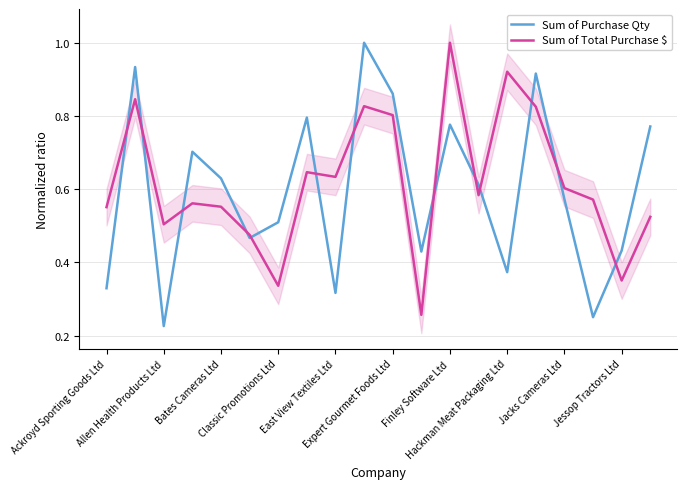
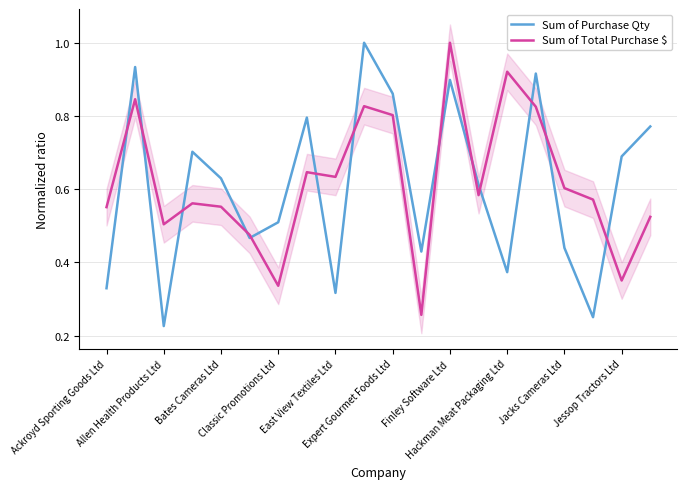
Sum of Purchase Qty, Finley Software Ltd: 0.78 -> 0.90
Sum of Purchase Qty, Jacks Cameras Ltd: 0.57 -> 0.44
Sum of Purchase Qty, Jessop Tractors Ltd: 0.43 -> 0.69
